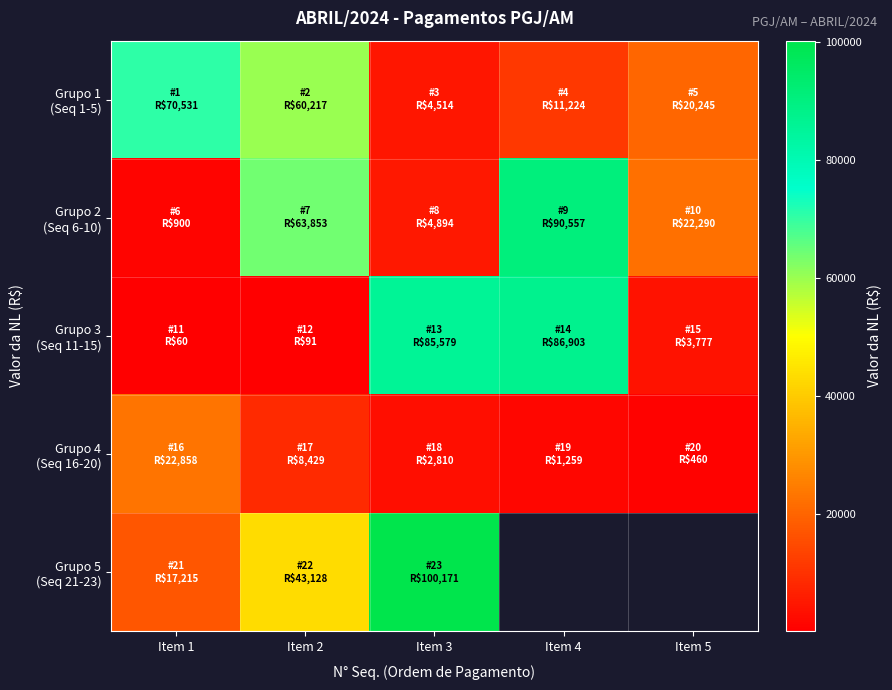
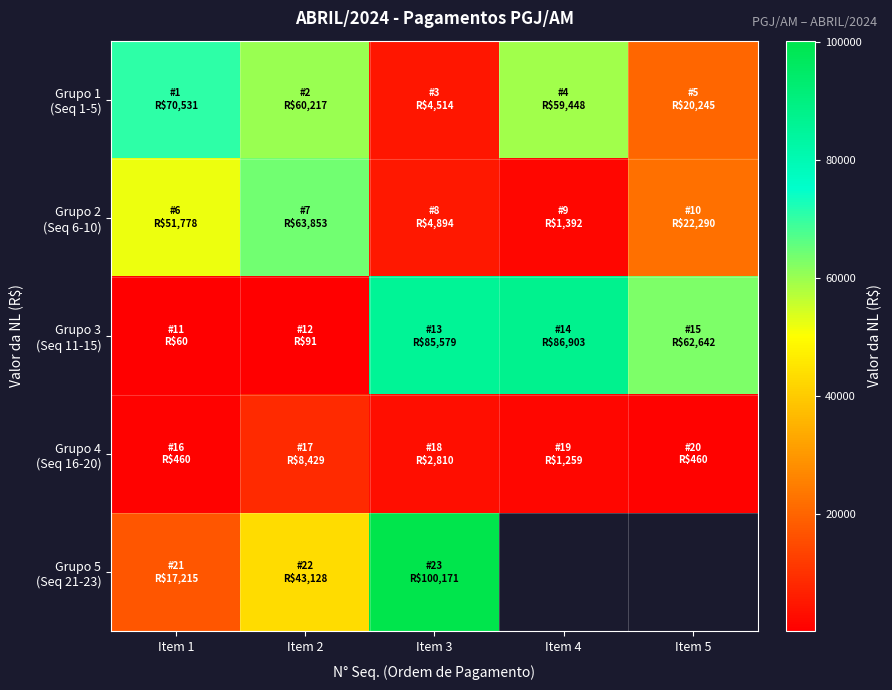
Grupo 1 (Seq 1-5), Item 4: $11,224 -> $59,448
Grupo 2 (Seq 6-10), Item 1: $900 -> $51,778
Grupo 2 (Seq 6-10), Item 4: $90,557 -> $1,392
Grupo 3 (Seq 11-15), Item 5: $3,777 -> $62,642
Grupo 4 (Seq 16-20), Item 1: $22,858 -> $460
